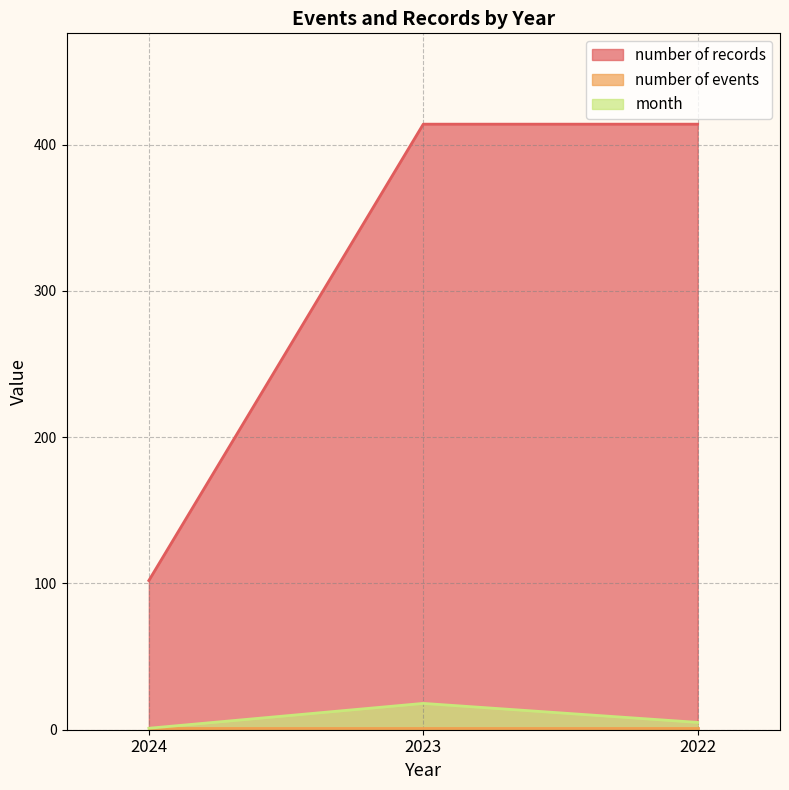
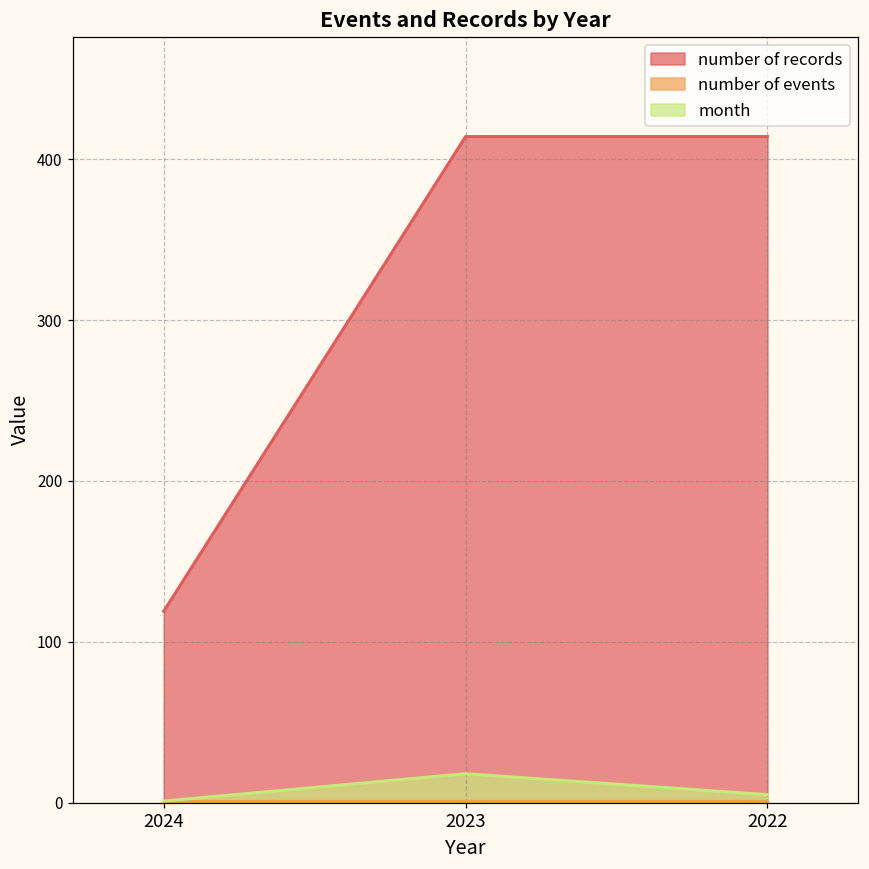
number of records, 2024: 102 -> 119
